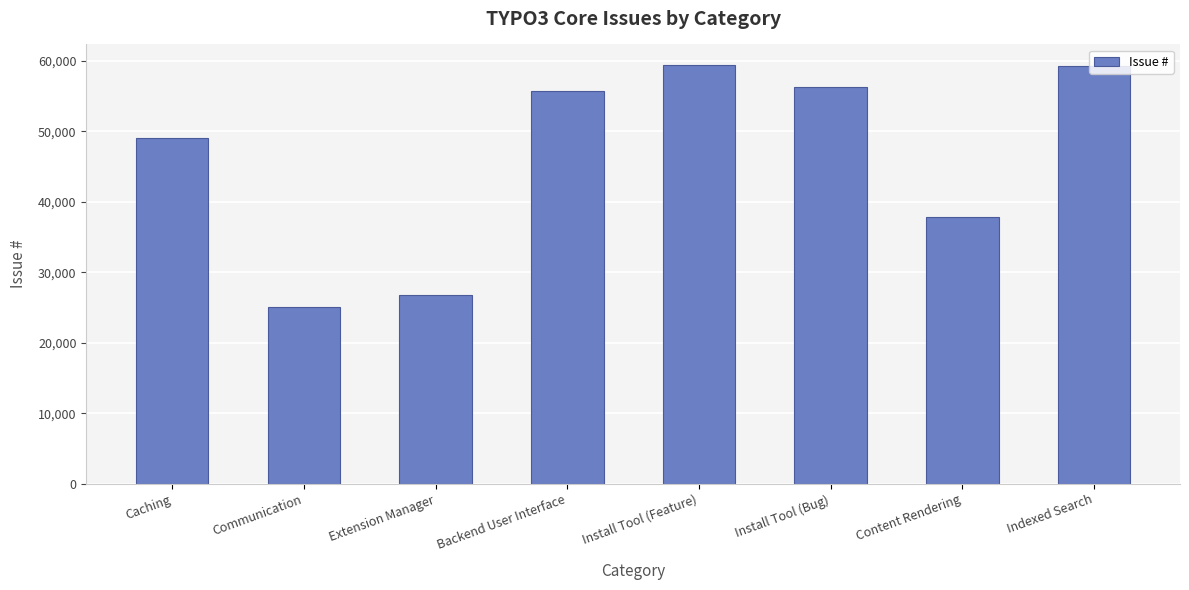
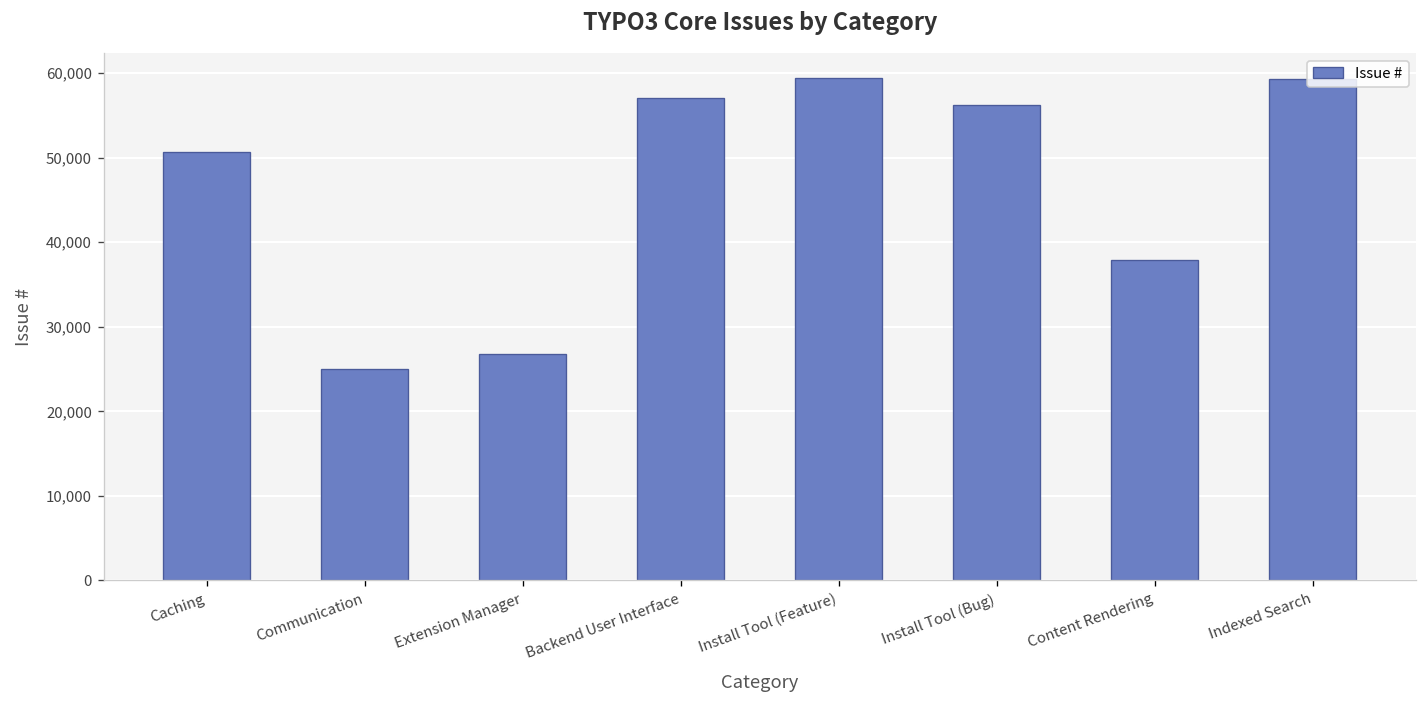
Caching: 49,000 -> 51,000
Backend User Interface: 56,000 -> 57,000
